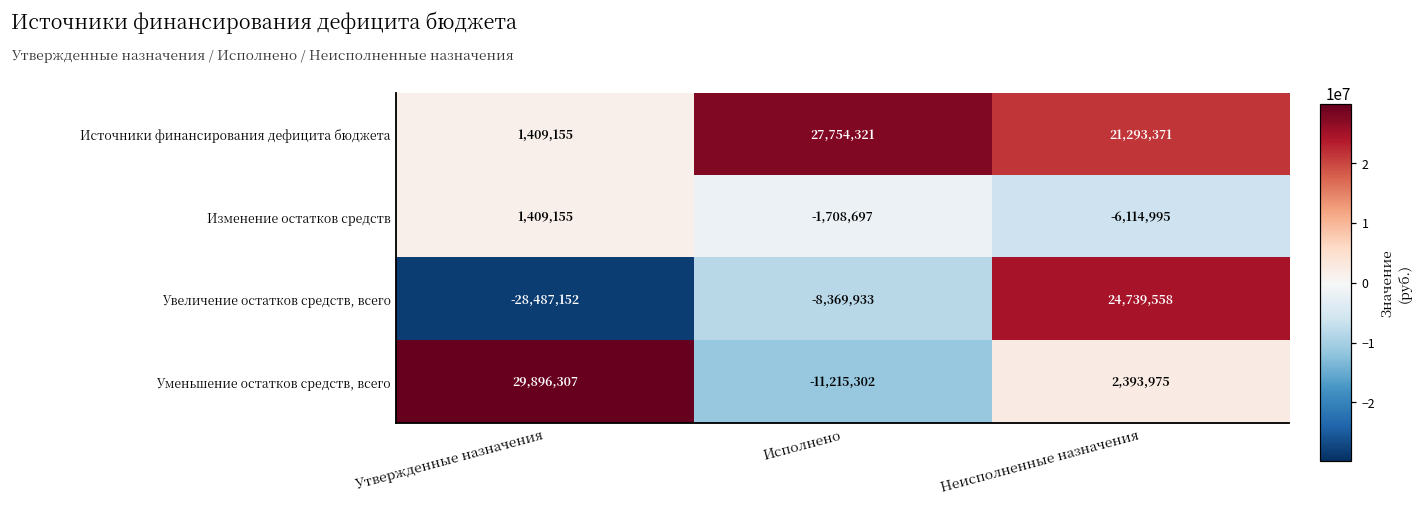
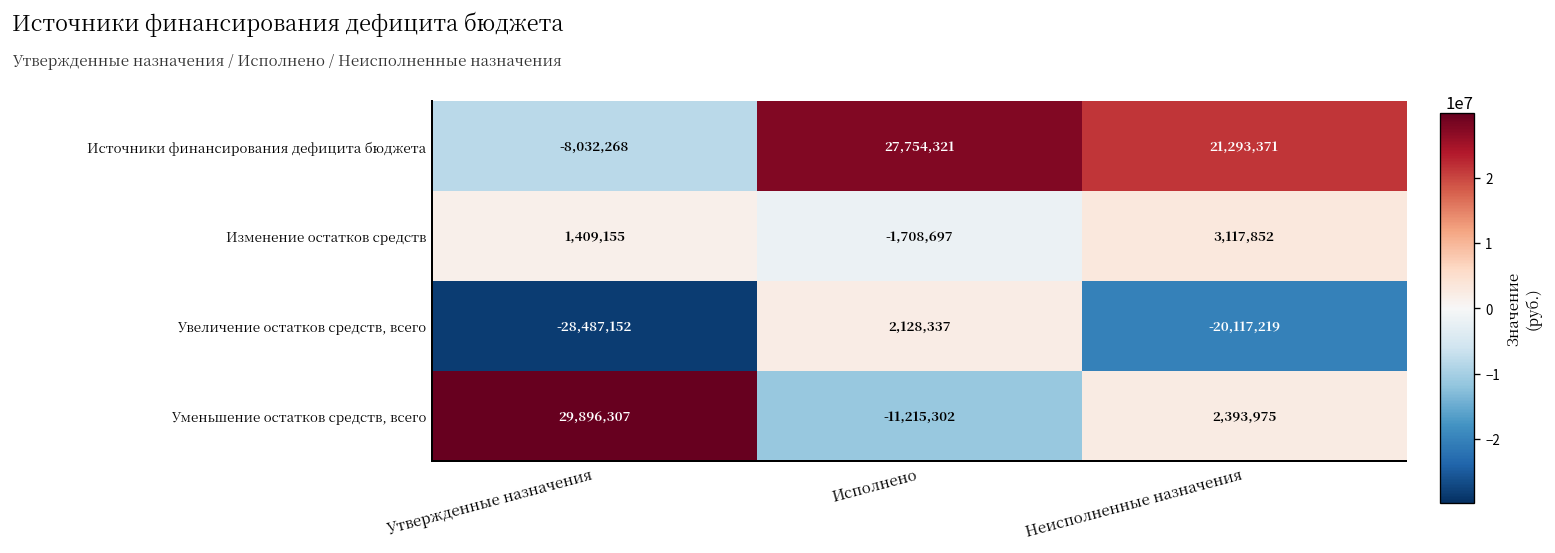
Источники финансирования дефицита бюджета, Утвержденные назначения: 1,409,155 -> -8,032,268
Изменение остатков средств, Неисполненные назначения: -6,114,995 -> 3,117,852
Увеличение остатков средств, всего, Исполнено: -8,369,933 -> 2,128,337
Увеличение остатков средств, всего, Неисполненные назначения: 24,739,558 -> -20,117,219
